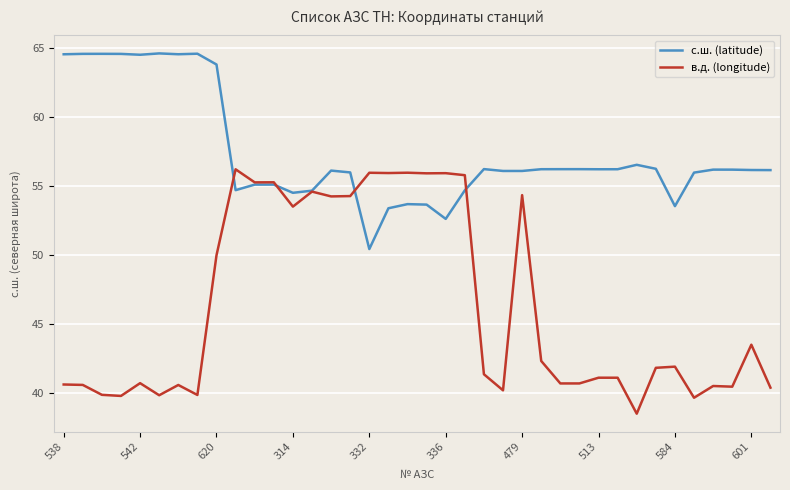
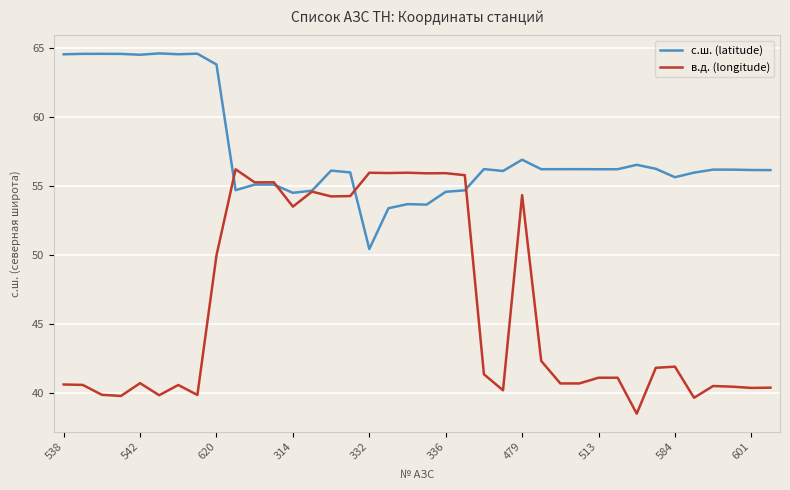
с.ш. (latitude), 336: 52.6 -> 54.6
с.ш. (latitude), 479: 56.1 -> 56.9
с.ш. (latitude), 584: 53.5 -> 55.6
в.д. (longitude), 601: 43.5 -> 40.4
